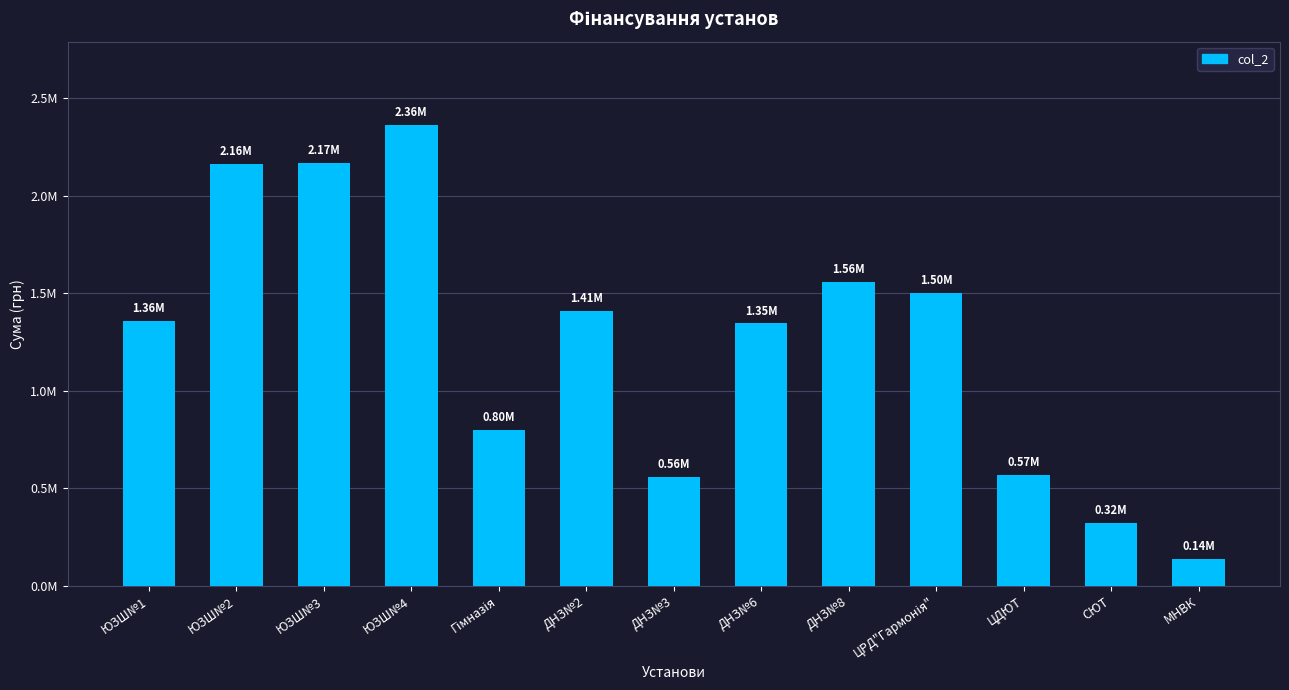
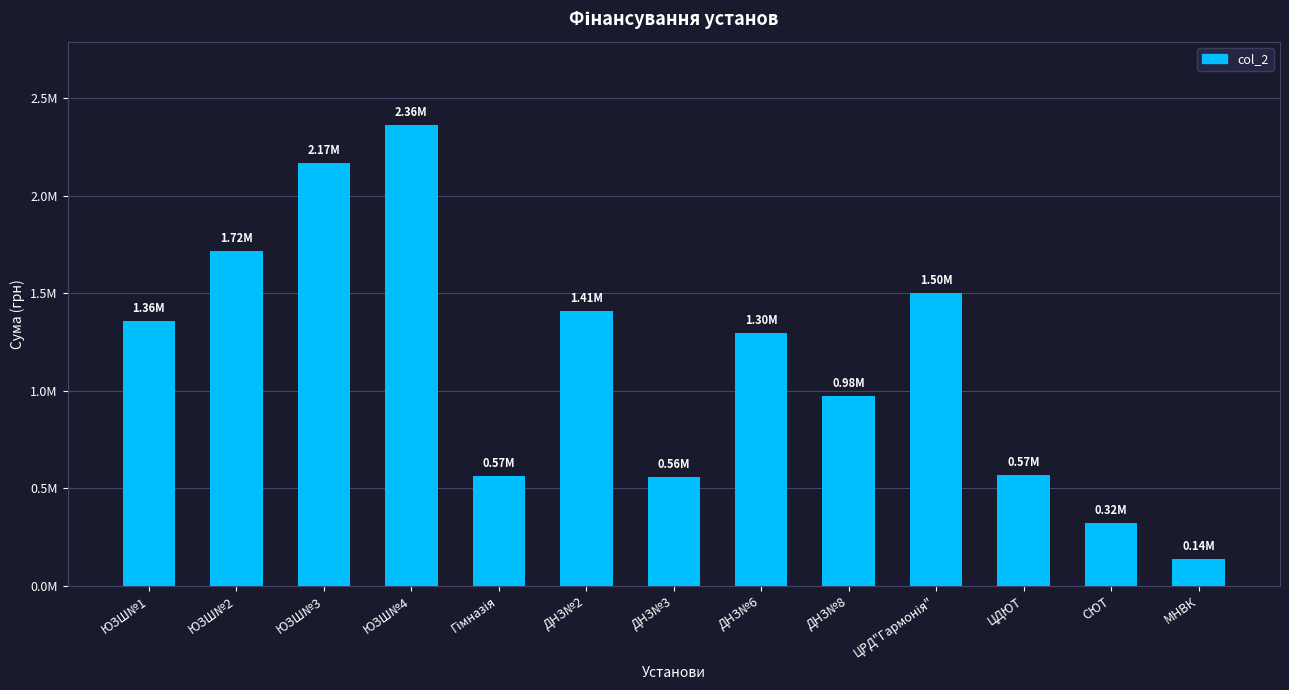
ЮЗШ№2: 2.16M -> 1.72M
Гімназія: 0.80M -> 0.57M
ДНЗ№6: 1.35M -> 1.30M
ДНЗ№8: 1.56M -> 0.98M
